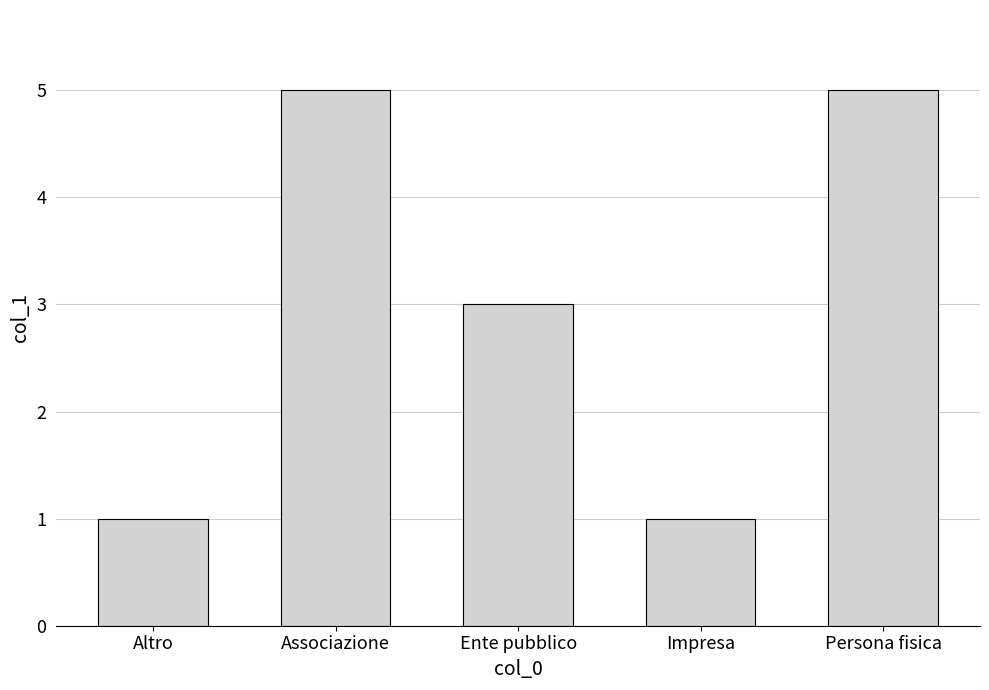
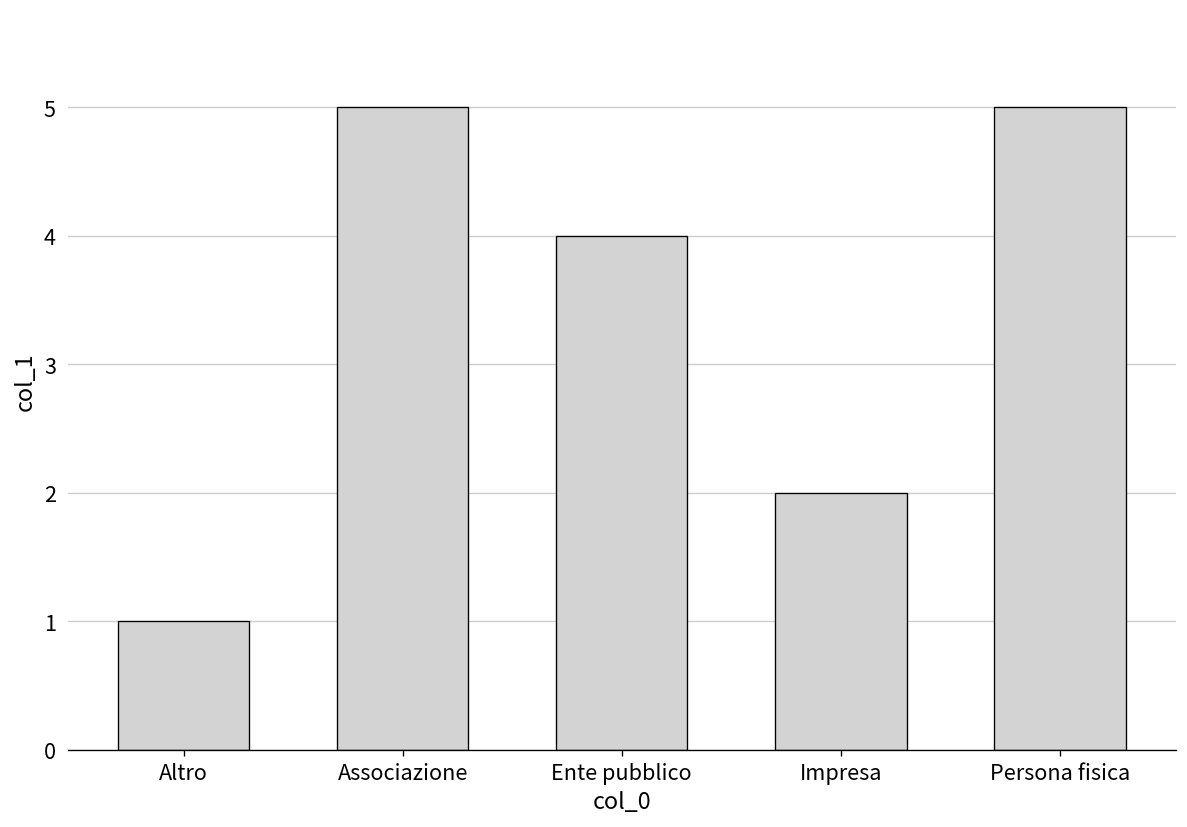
Ente pubblico: 3 -> 4
Impresa: 1 -> 2
